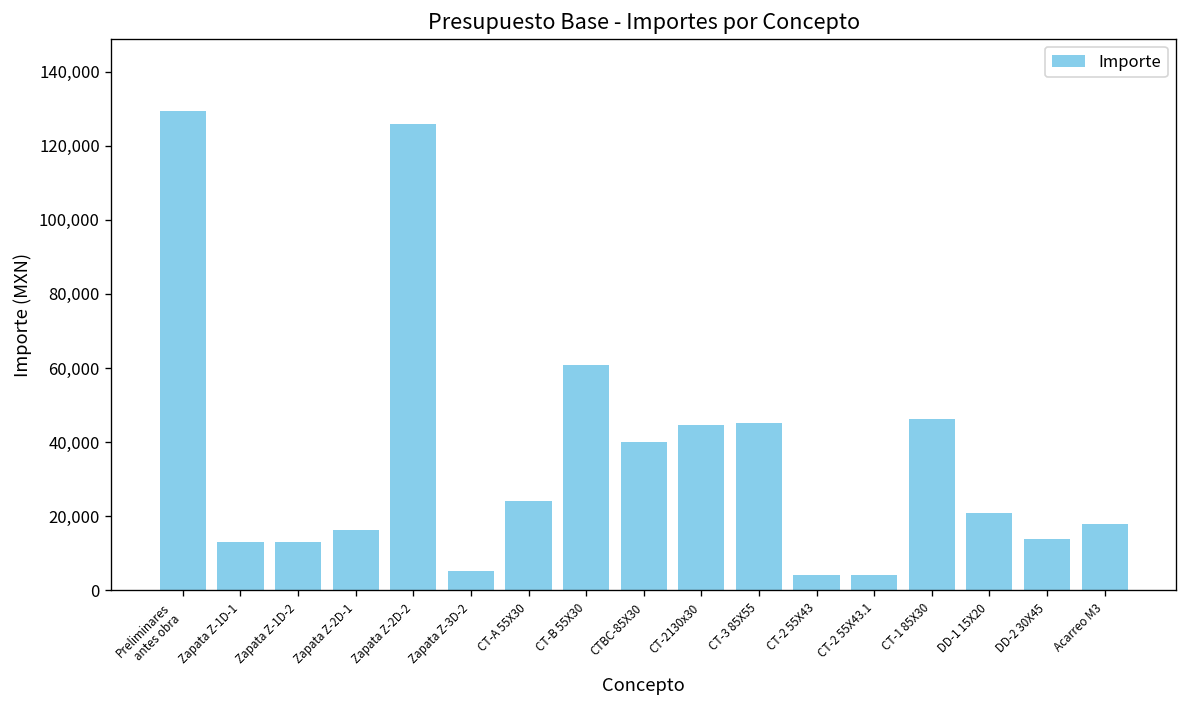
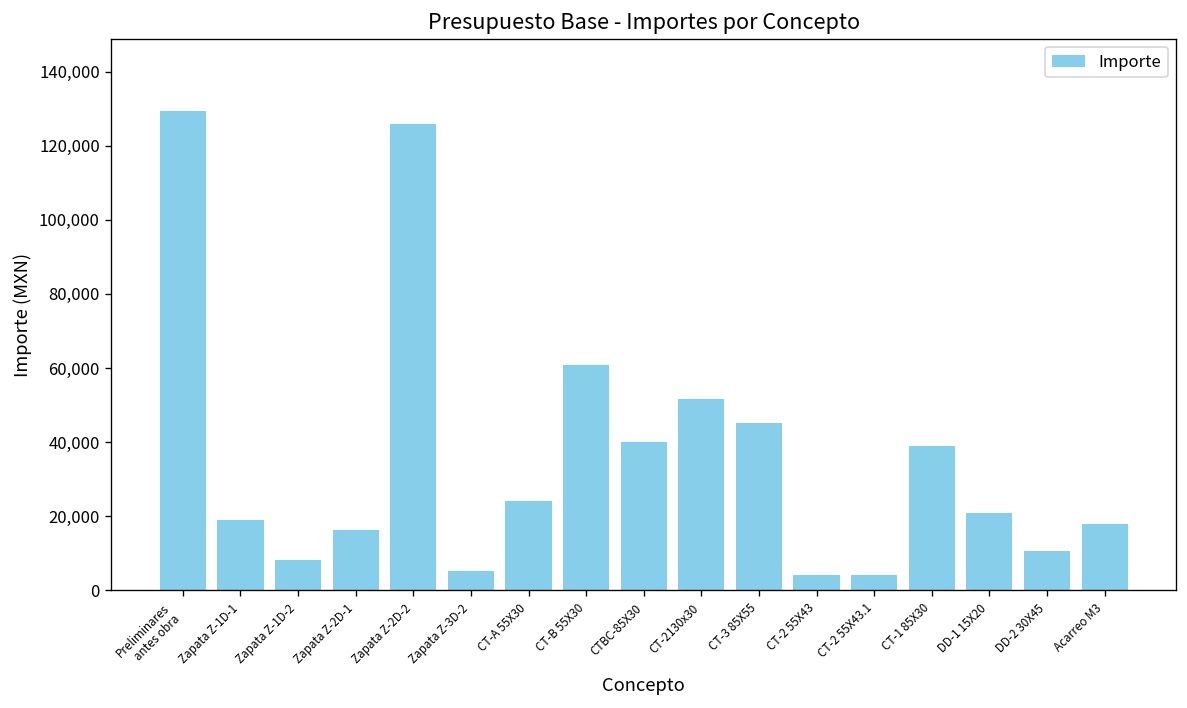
Zapata Z-1D-1: 13,000 -> 19,000
Zapata Z-1D-2: 13,000 -> 8,000
CT-2130x30: 45,000 -> 52,000
CT-1 85X30: 46,000 -> 39,000
DD-2 30X45: 14,000 -> 11,000
